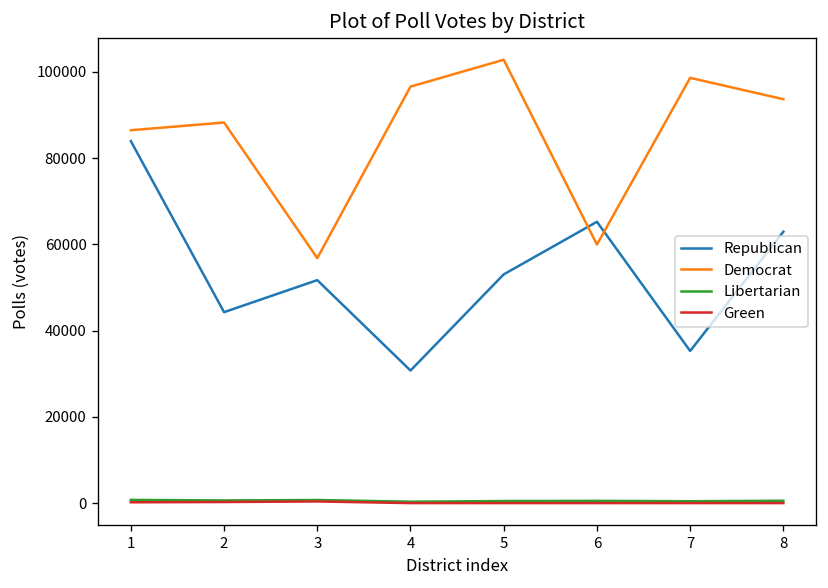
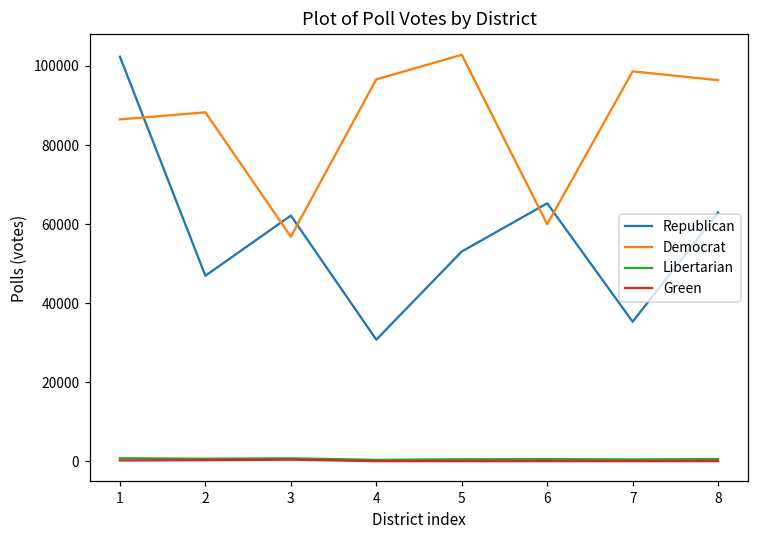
Republican, 1: 84000 -> 102000
Republican, 2: 44000 -> 47000
Republican, 3: 52000 -> 62000
Democrat, 8: 94000 -> 96000
